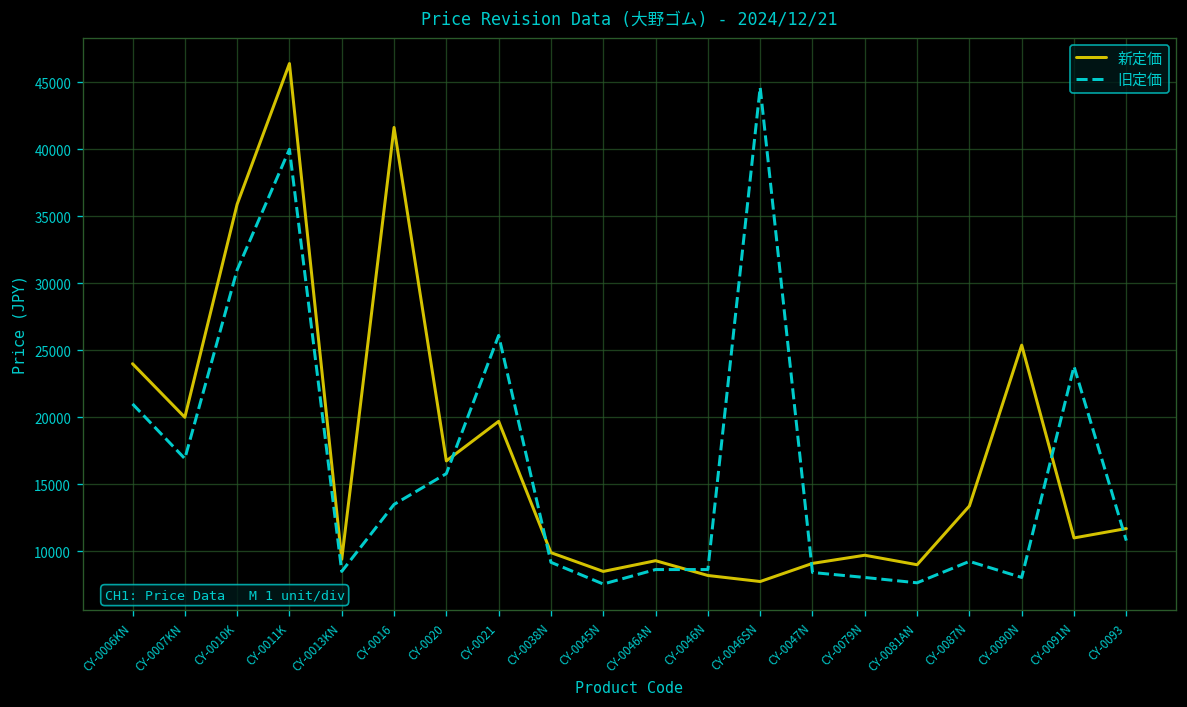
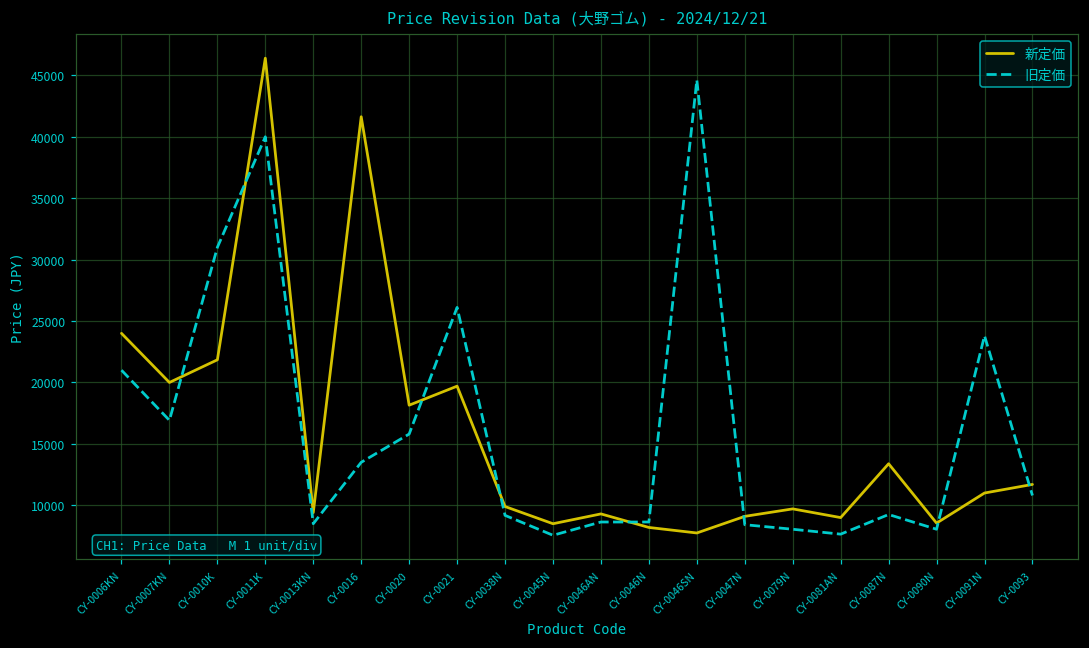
新定価, CY-0010K: 35900 -> 21800
新定価, CY-0020: 16700 -> 18200
新定価, CY-0090N: 25400 -> 8600
